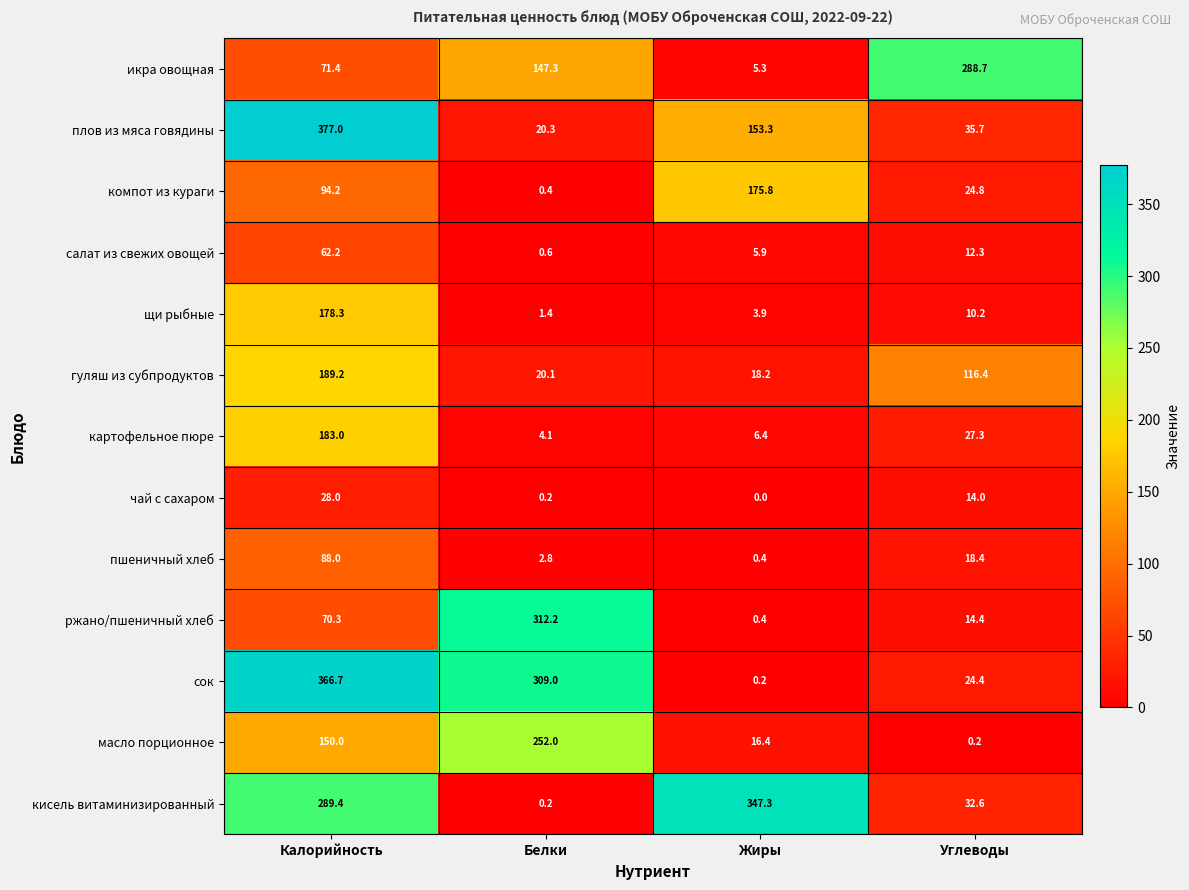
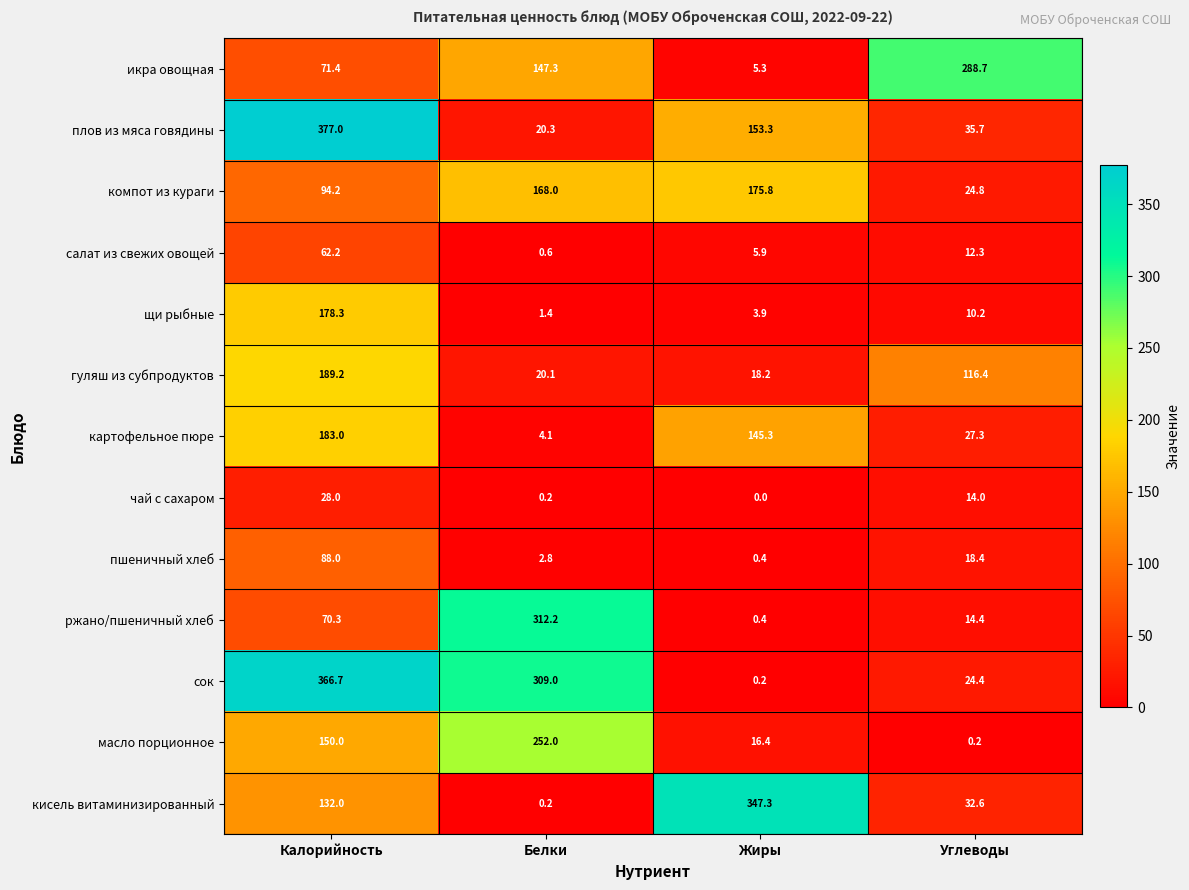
компот из кураги, Белки: 0.4 -> 168.0
картофельное пюре, Жиры: 6.4 -> 145.3
кисель витаминизированный, Калорийность: 289.4 -> 132.0
